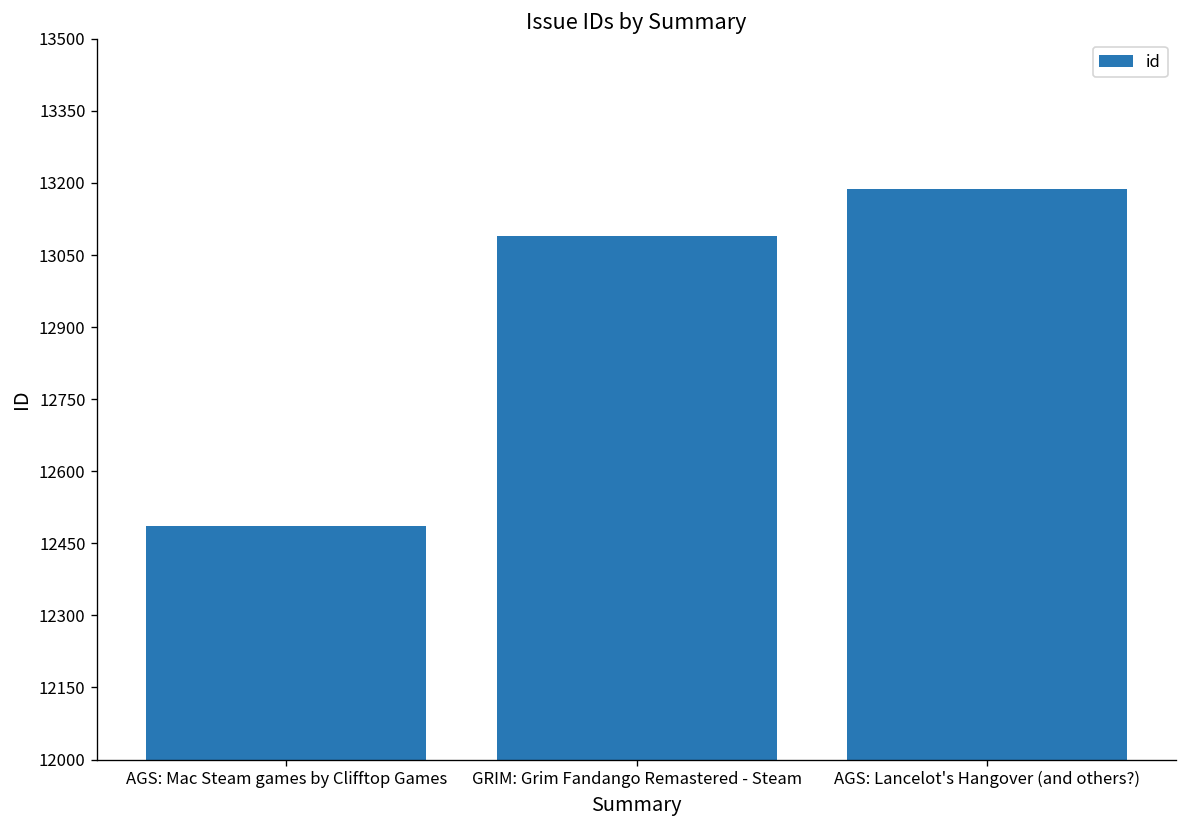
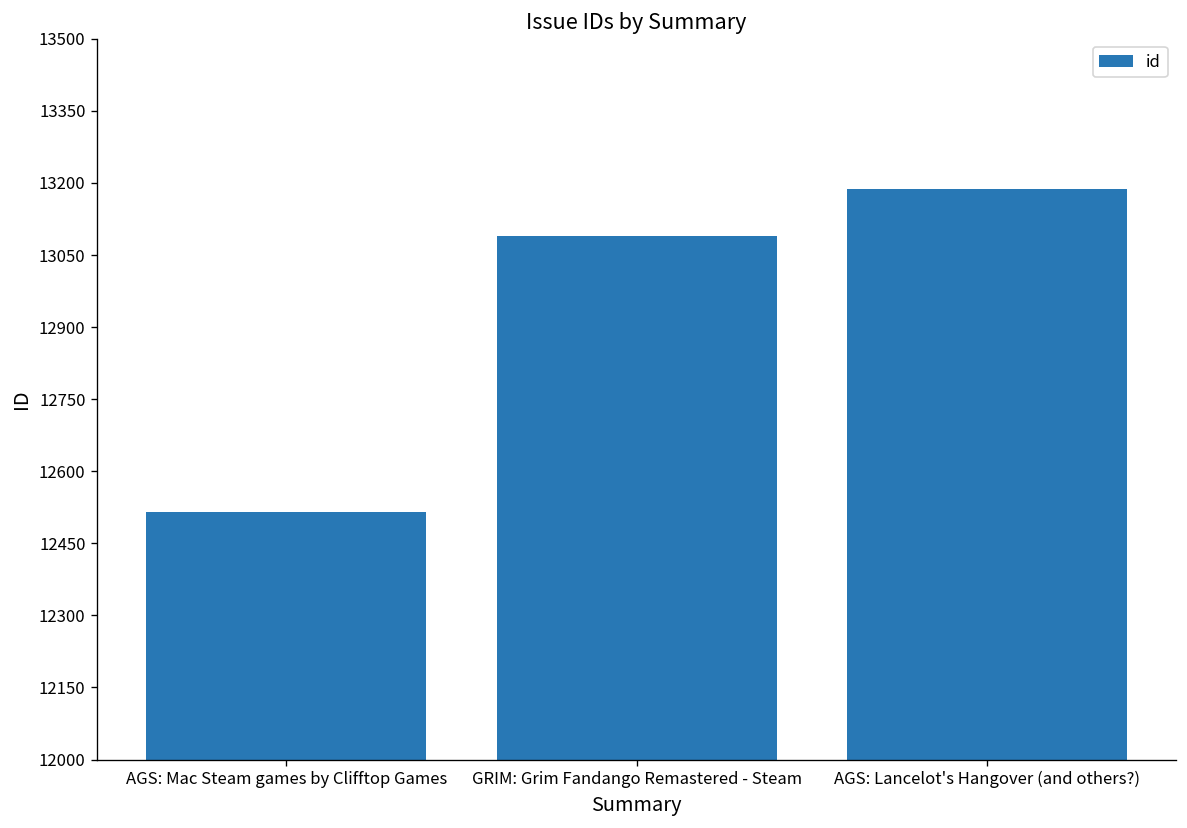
AGS: Mac Steam games by Clifftop Games: 12490 -> 12520
